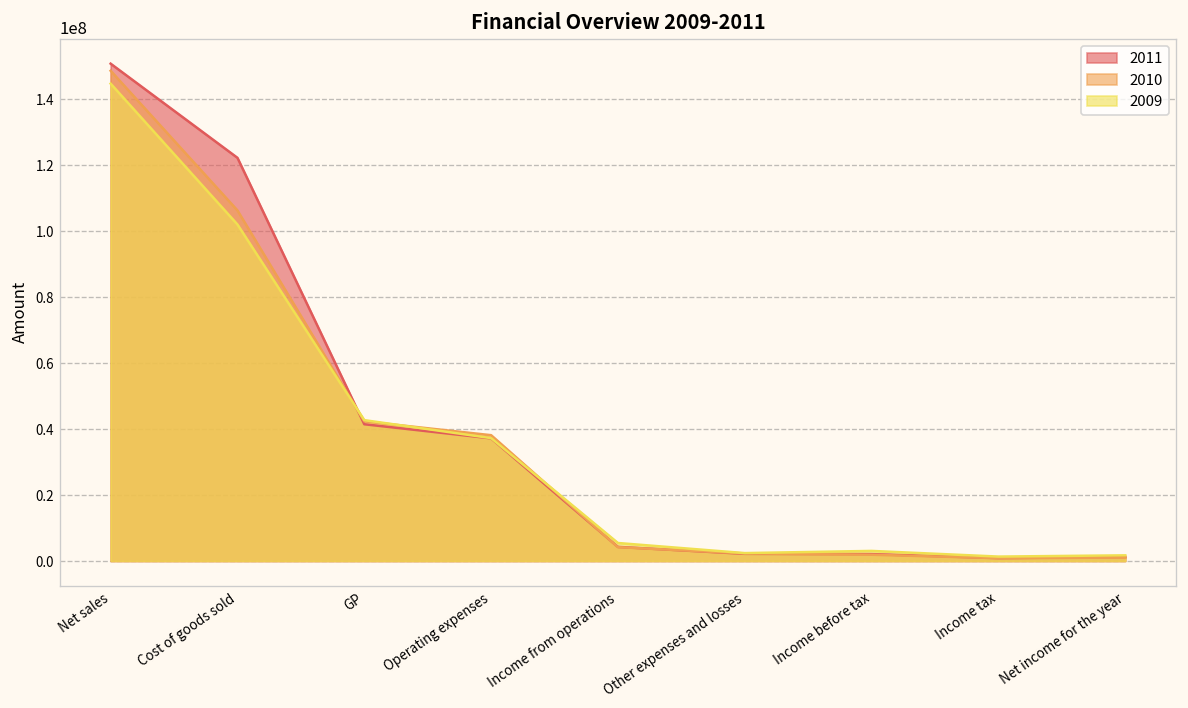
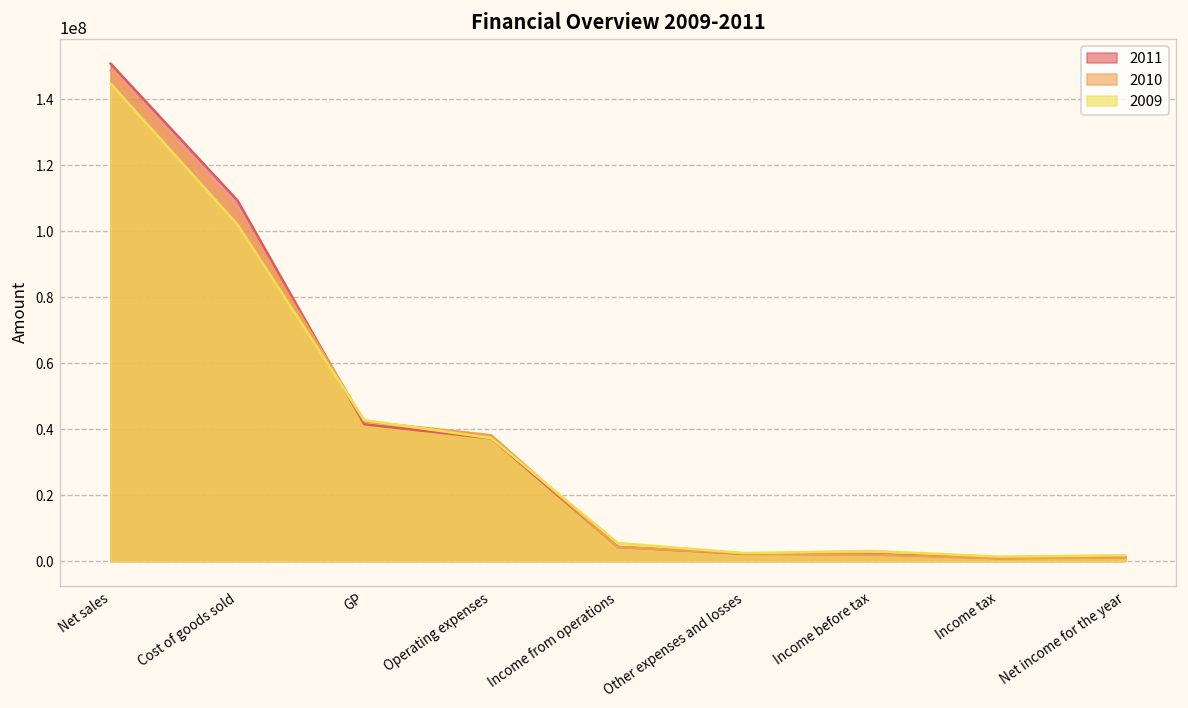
2011, Cost of goods sold: 122000000 -> 109000000
